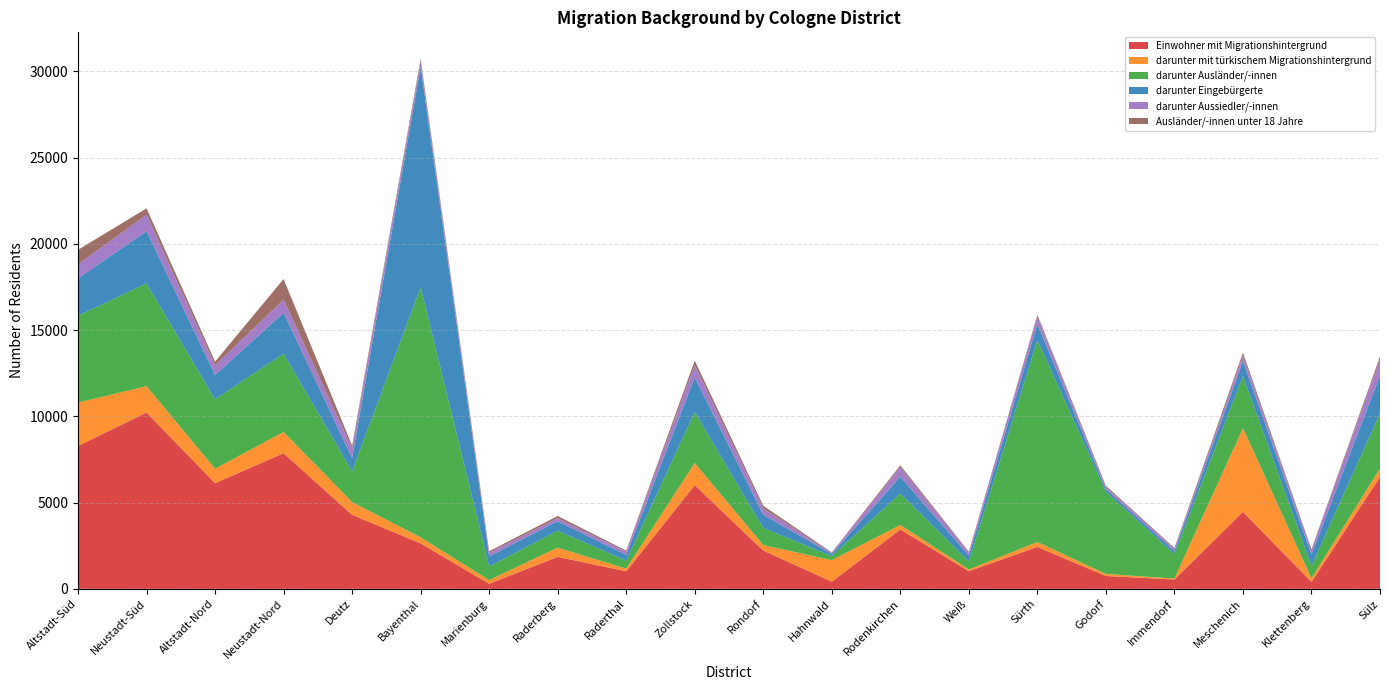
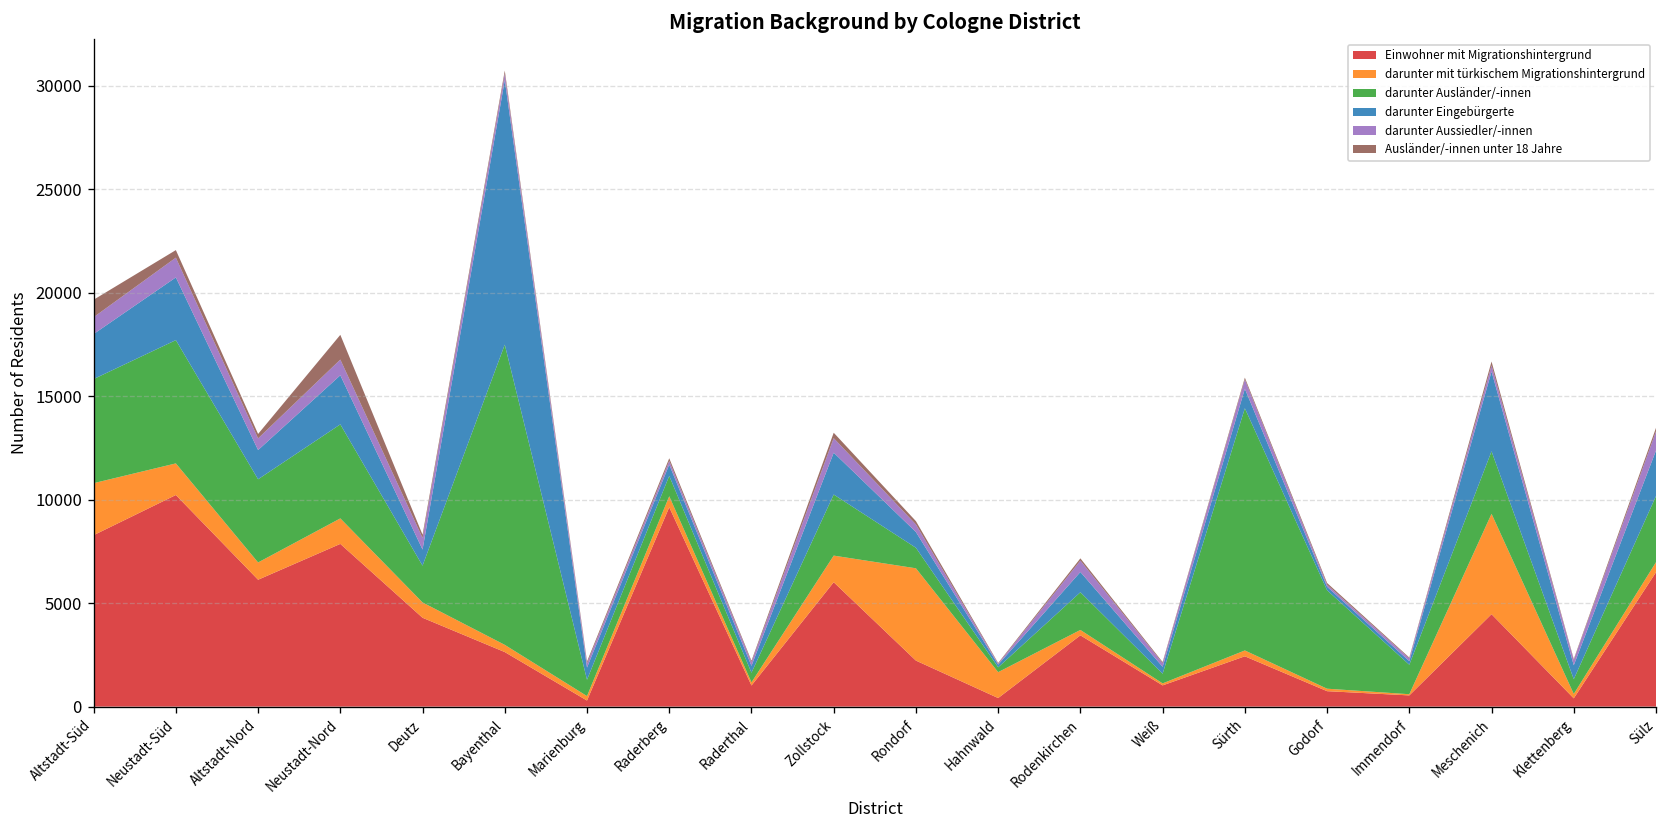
Einwohner mit Migrationshintergrund, Raderberg: 1900 -> 9600
darunter mit türkischem Migrationshintergrund, Rondorf: 300 -> 4500
darunter Eingebürgerte, Meschenich: 900 -> 3900
